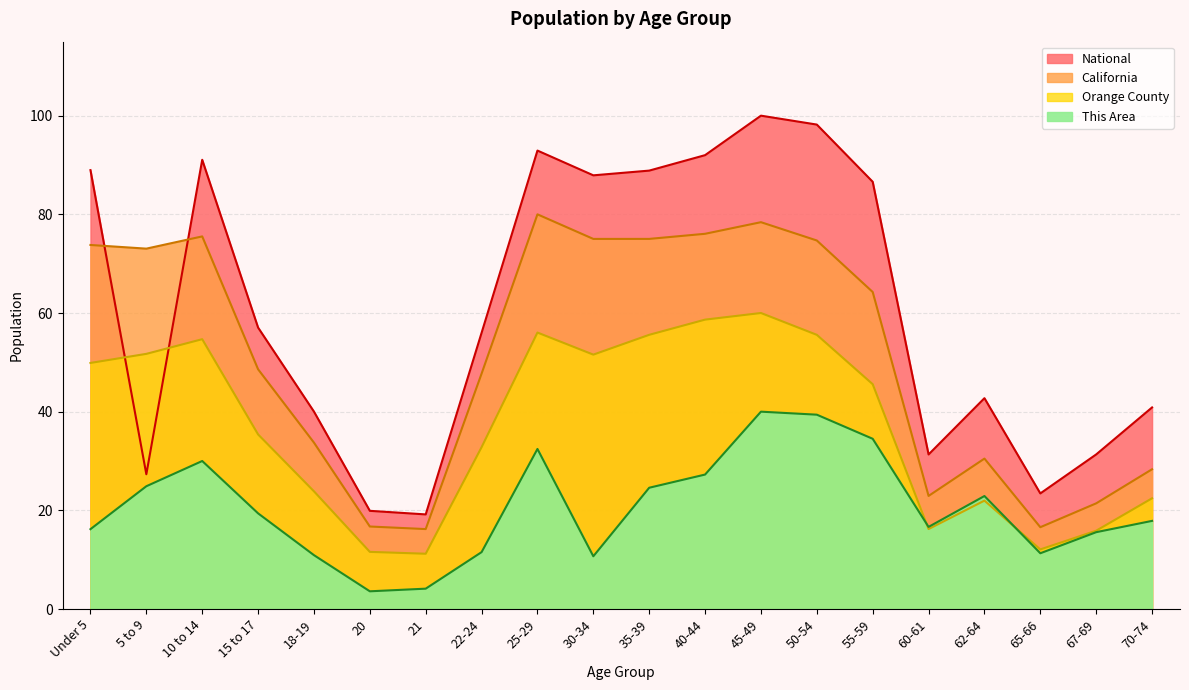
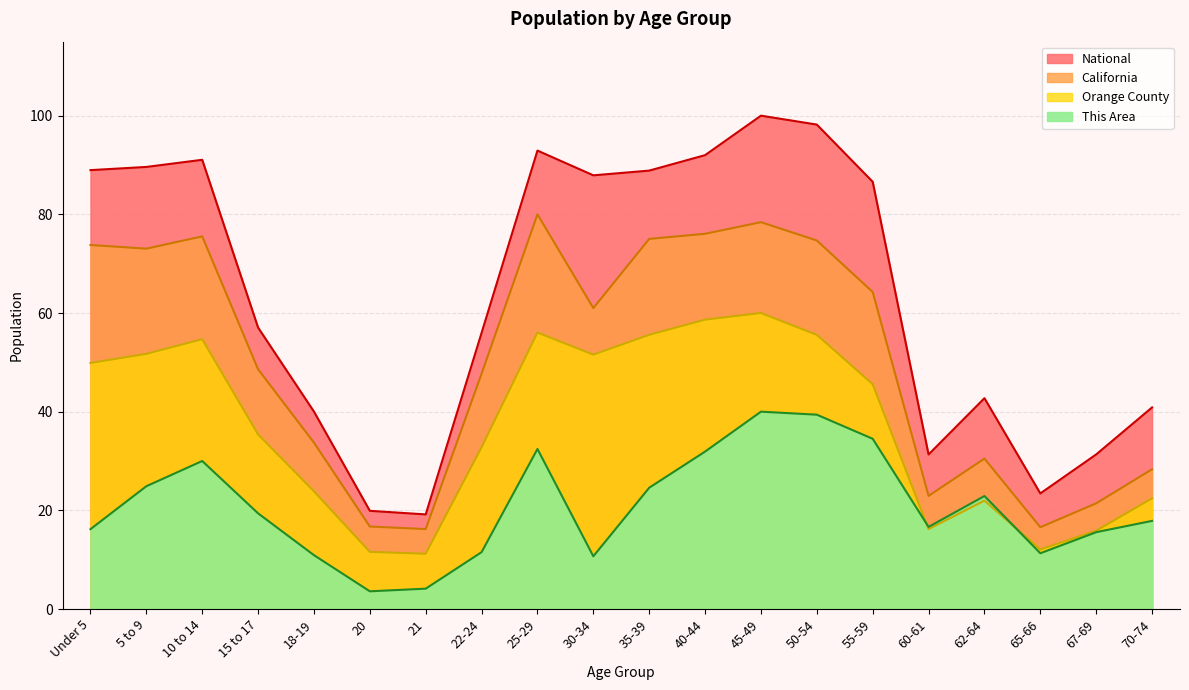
National, 5 to 9: 27 -> 90
California, 30-34: 75 -> 61
This Area, 40-44: 27 -> 32
